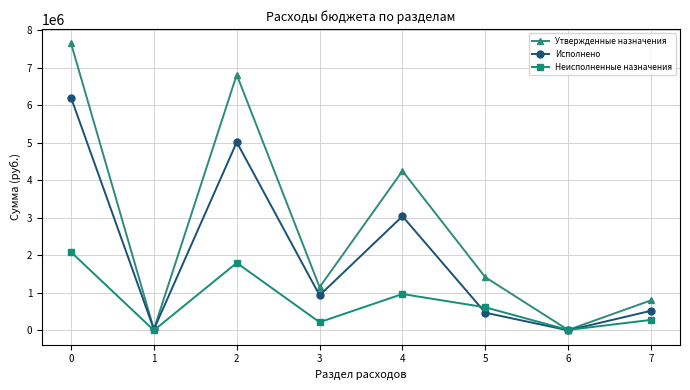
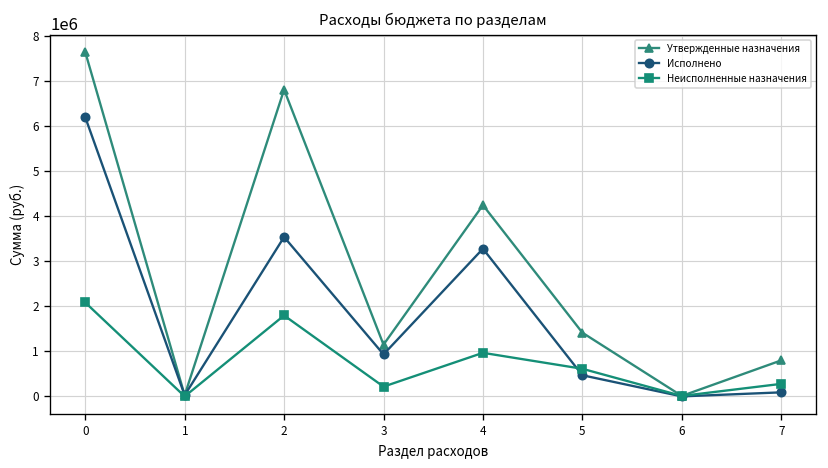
Исполнено, 2: 5000000 -> 3500000
Исполнено, 4: 3000000 -> 3300000
Исполнено, 7: 500000 -> 100000
